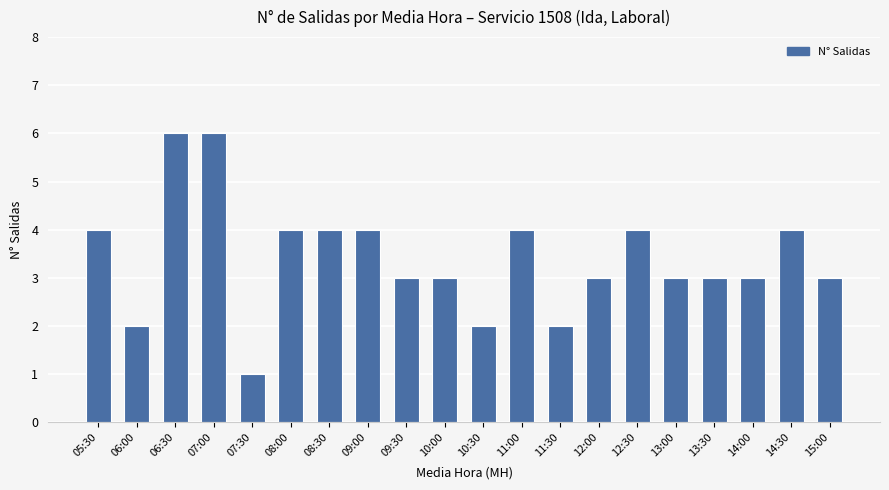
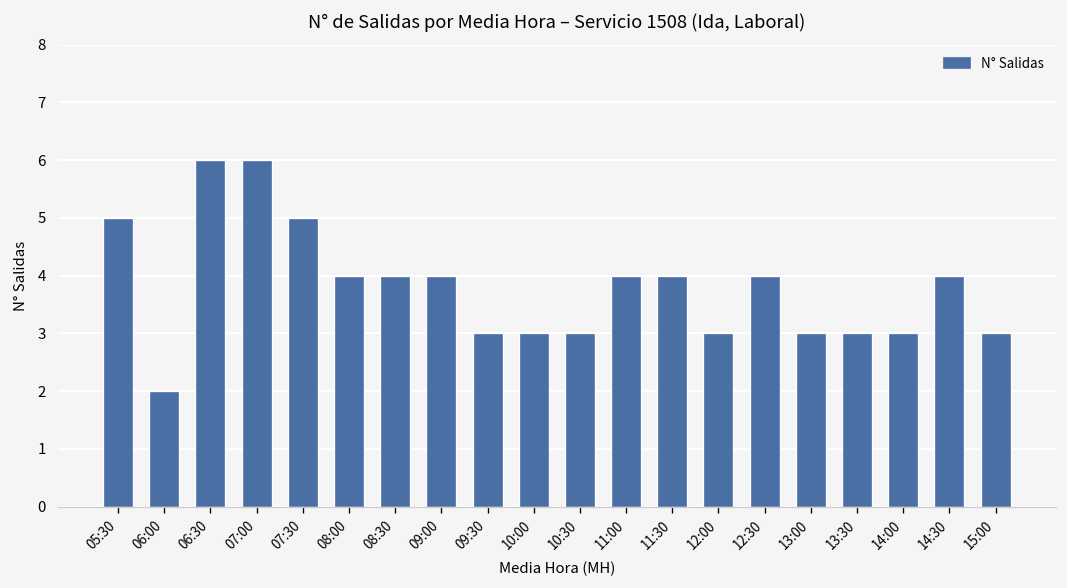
05:30: 4 -> 5
07:30: 1 -> 5
10:30: 2 -> 3
11:30: 2 -> 4
